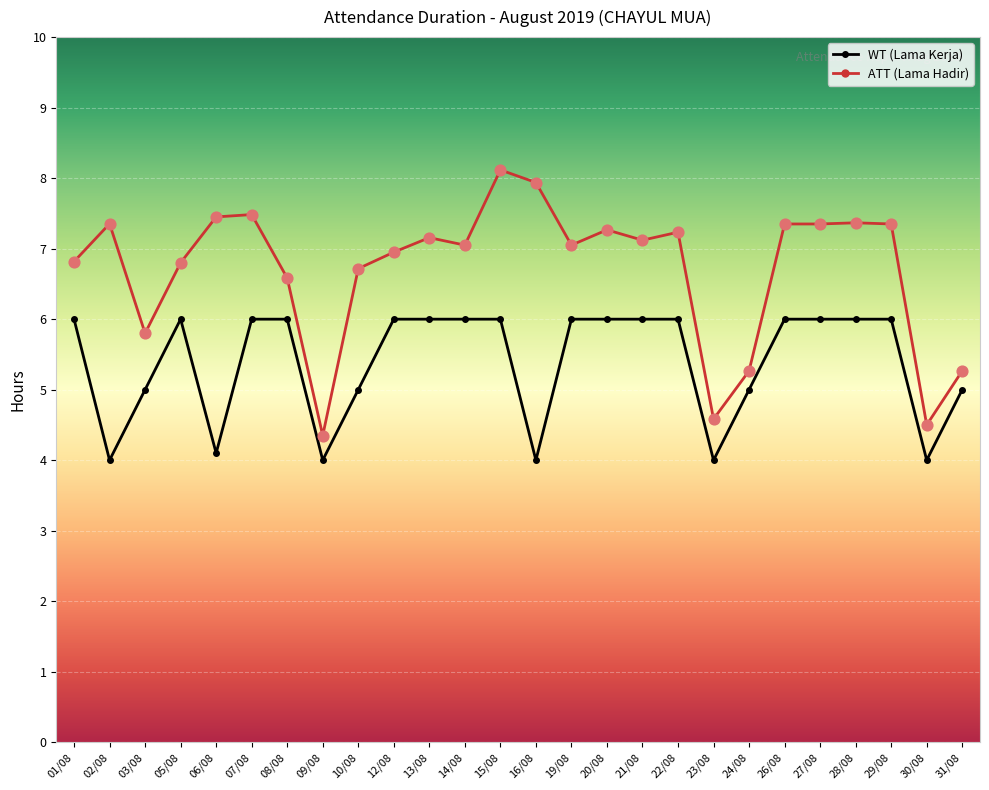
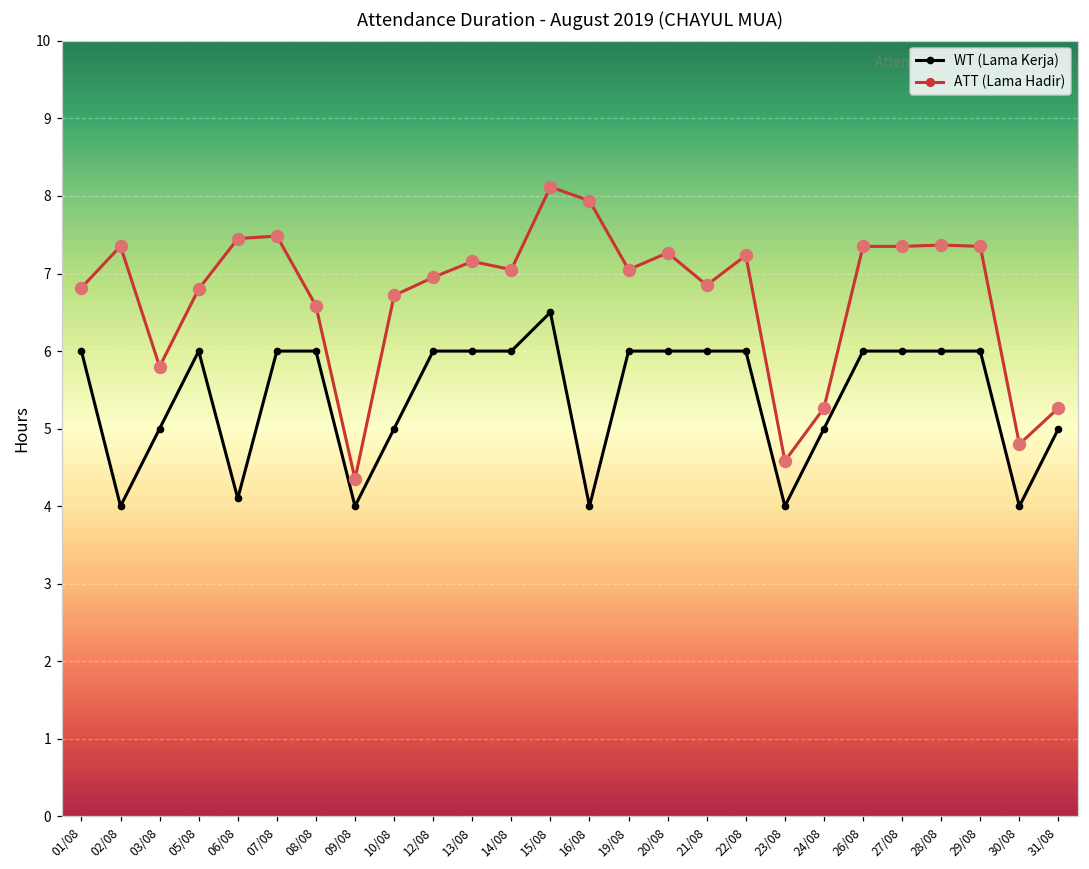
WT (Lama Kerja), 15/08: 6.0 -> 6.5
ATT (Lama Hadir), 21/08: 7.1 -> 6.9
ATT (Lama Hadir), 30/08: 4.5 -> 4.8
